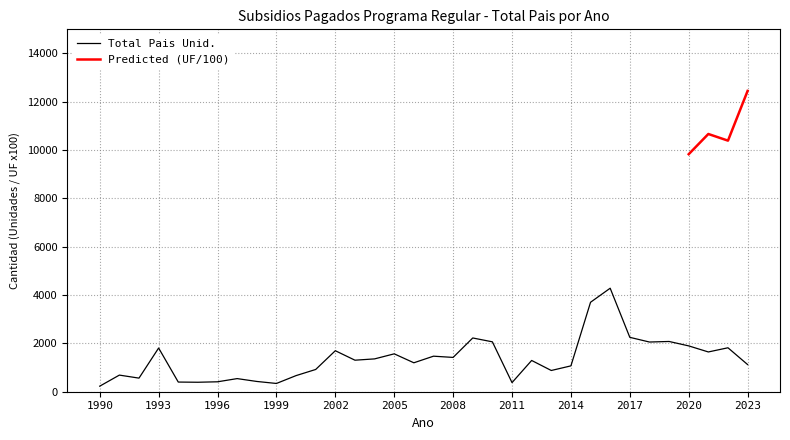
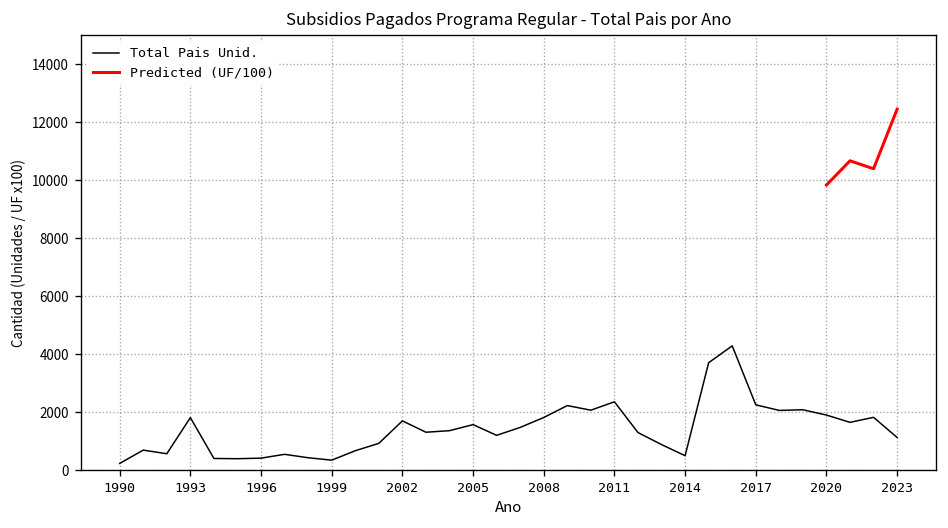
Total Pais Unid., 2008: 1400 -> 1800
Total Pais Unid., 2011: 400 -> 2400
Total Pais Unid., 2014: 1100 -> 500
